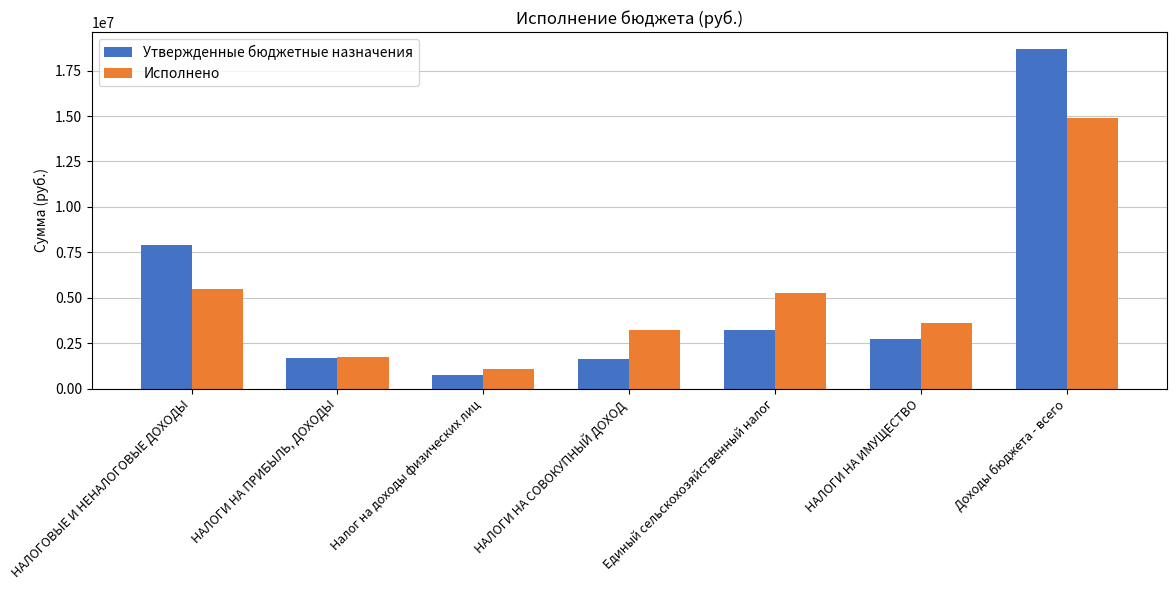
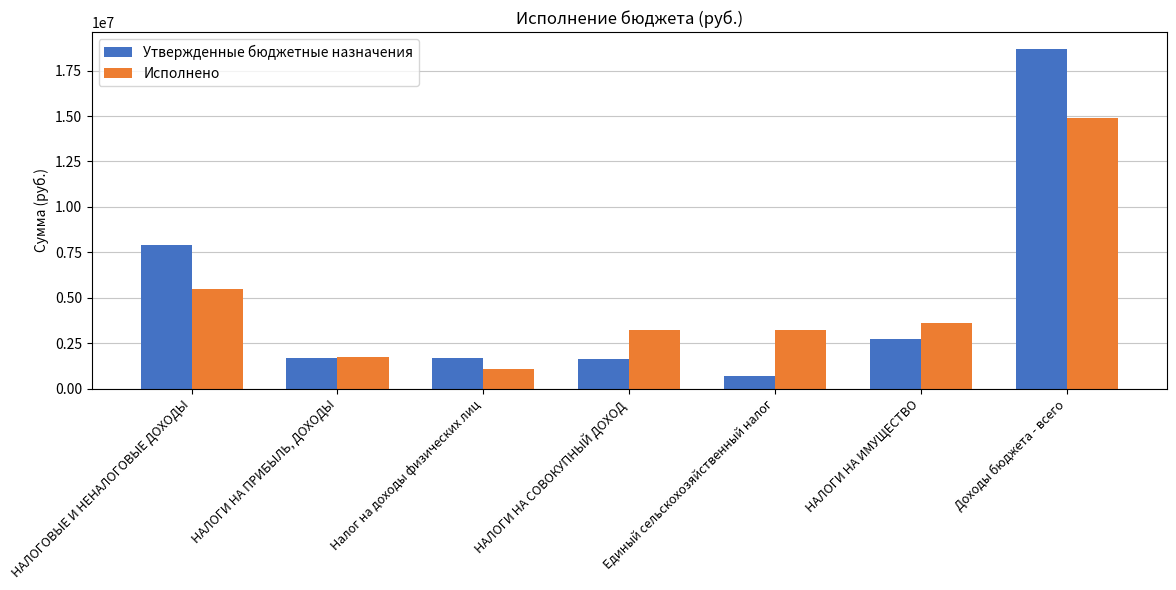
Утвержденные бюджетные назначения, Налог на доходы физических лиц: 700000 -> 1700000
Утвержденные бюджетные назначения, Единый сельскохозяйственный налог: 3200000 -> 700000
Исполнено, Единый сельскохозяйственный налог: 5300000 -> 3200000
